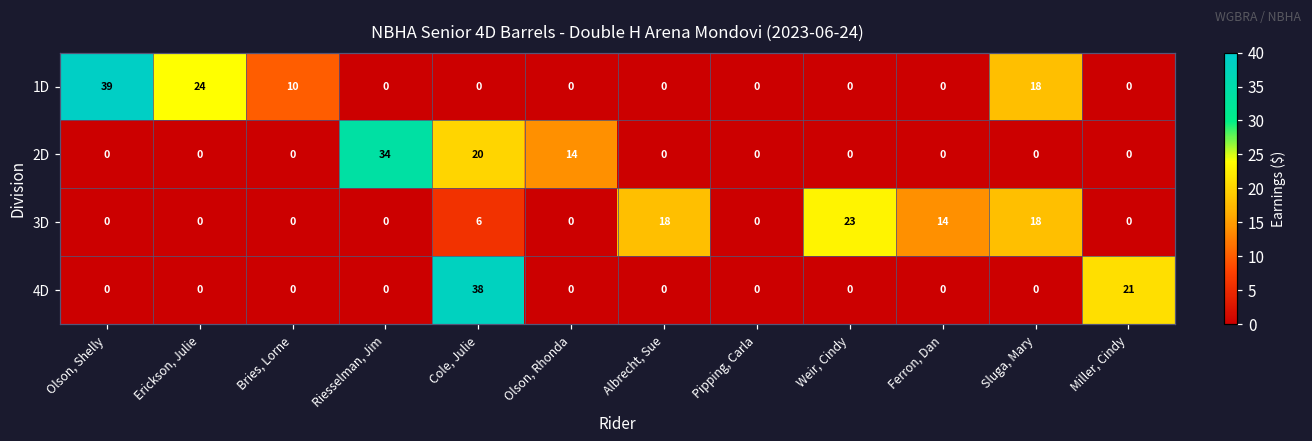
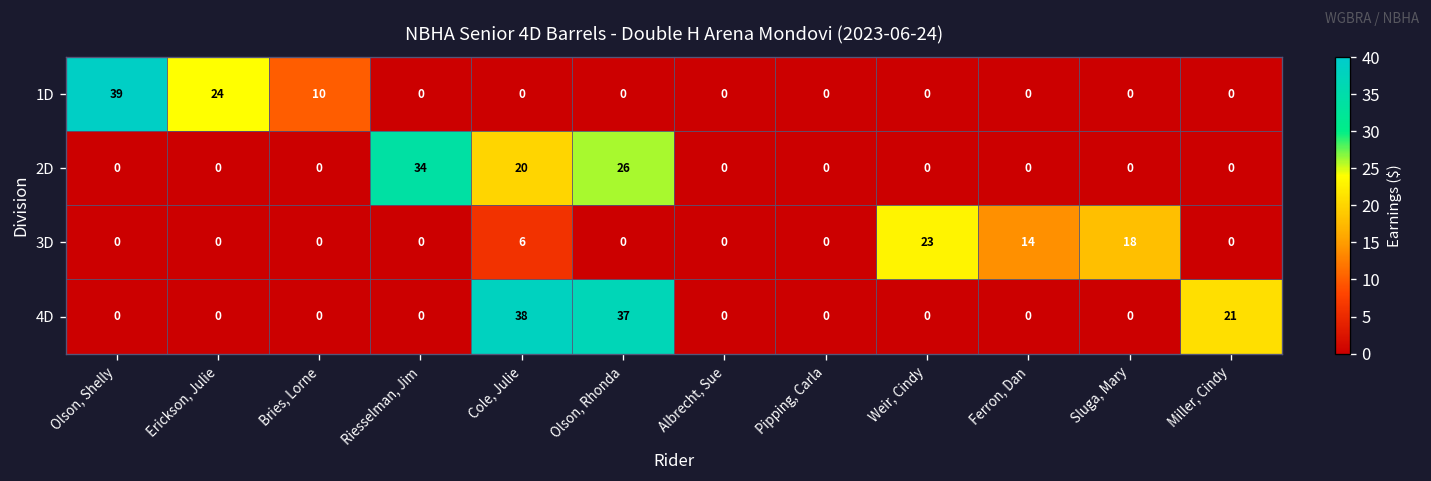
1D, Sluga, Mary: 18 -> 0
2D, Olson, Rhonda: 14 -> 26
3D, Albrecht, Sue: 18 -> 0
4D, Olson, Rhonda: 0 -> 37
